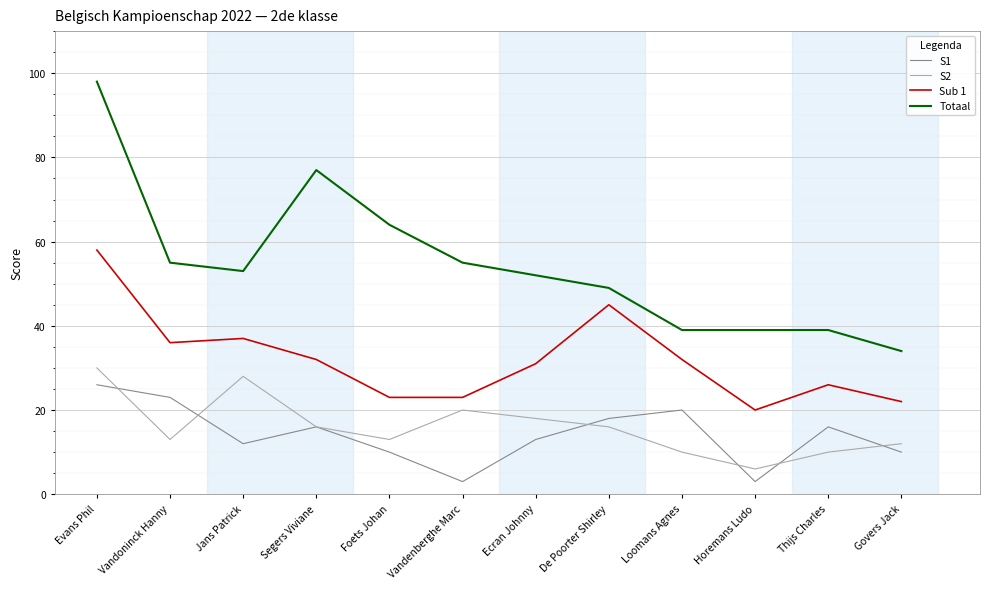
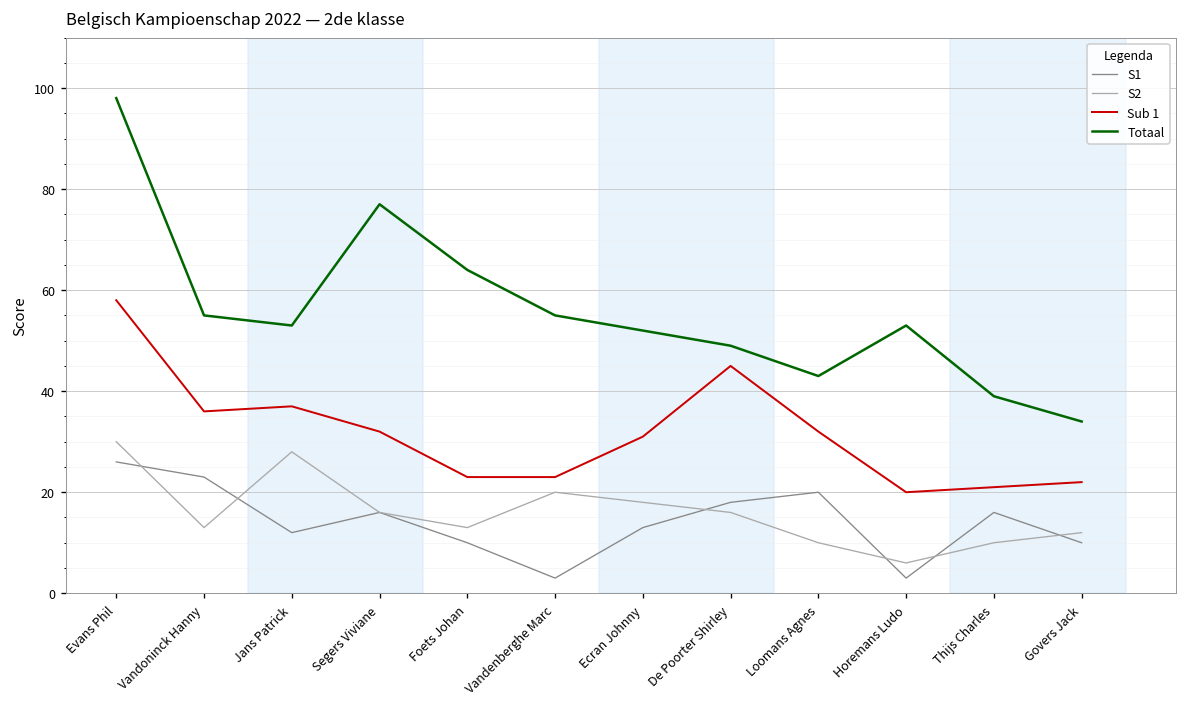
Totaal, Loomans Agnes: 39 -> 43
Totaal, Horemans Ludo: 39 -> 53
Sub 1, Thijs Charles: 26 -> 21
